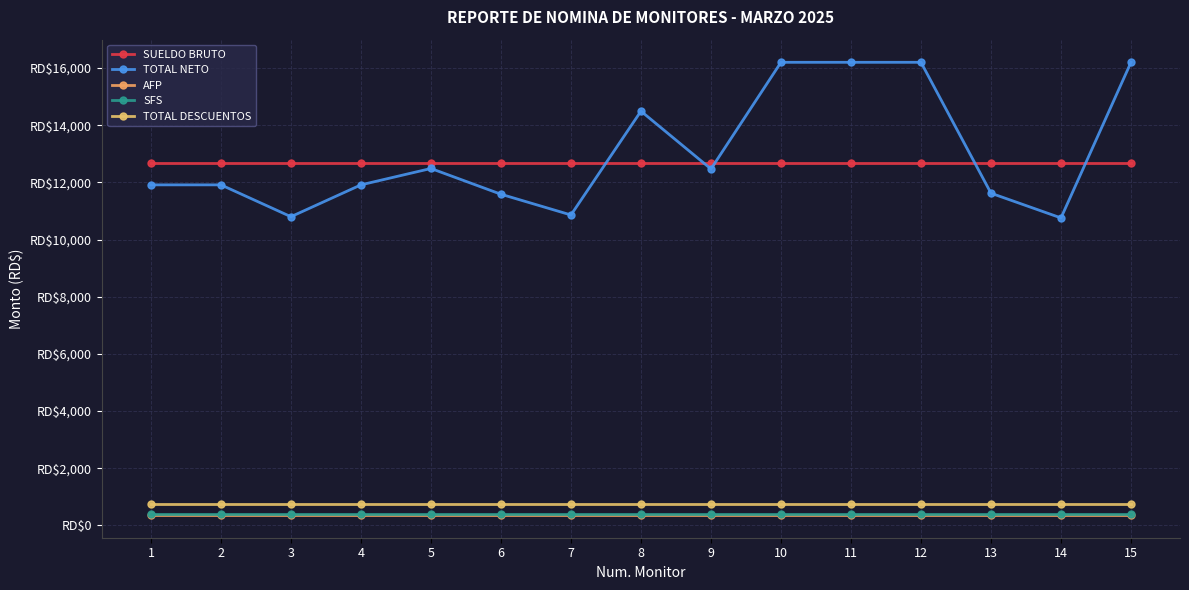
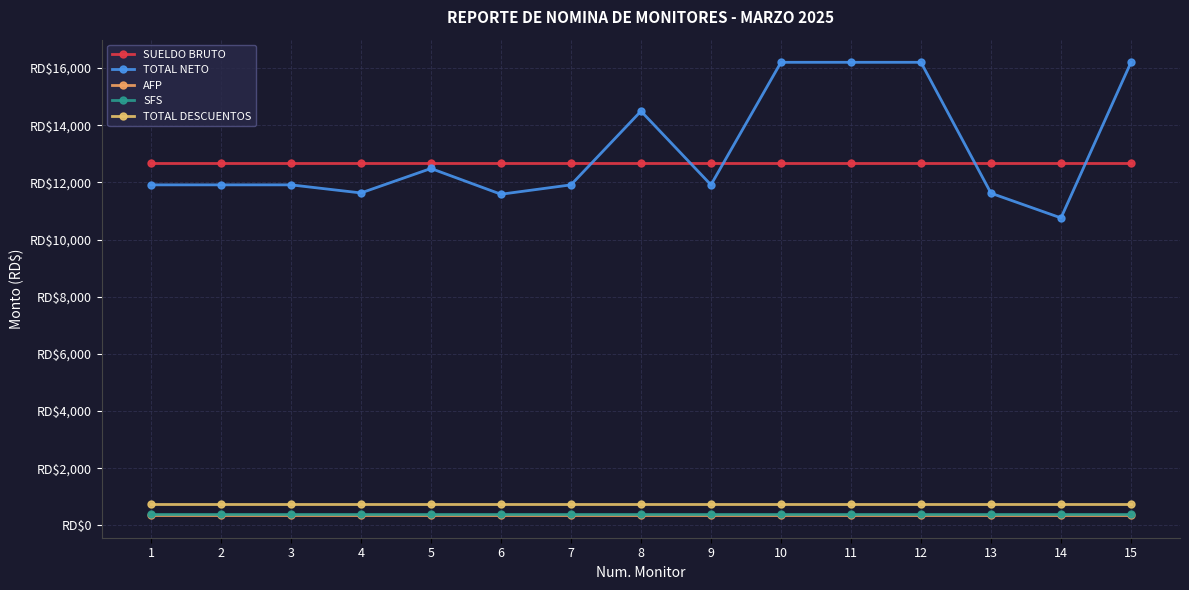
TOTAL NETO, 3: RD$10,800 -> RD$11,900
TOTAL NETO, 4: RD$11,900 -> RD$11,600
TOTAL NETO, 7: RD$10,900 -> RD$11,900
TOTAL NETO, 9: RD$12,500 -> RD$11,900
